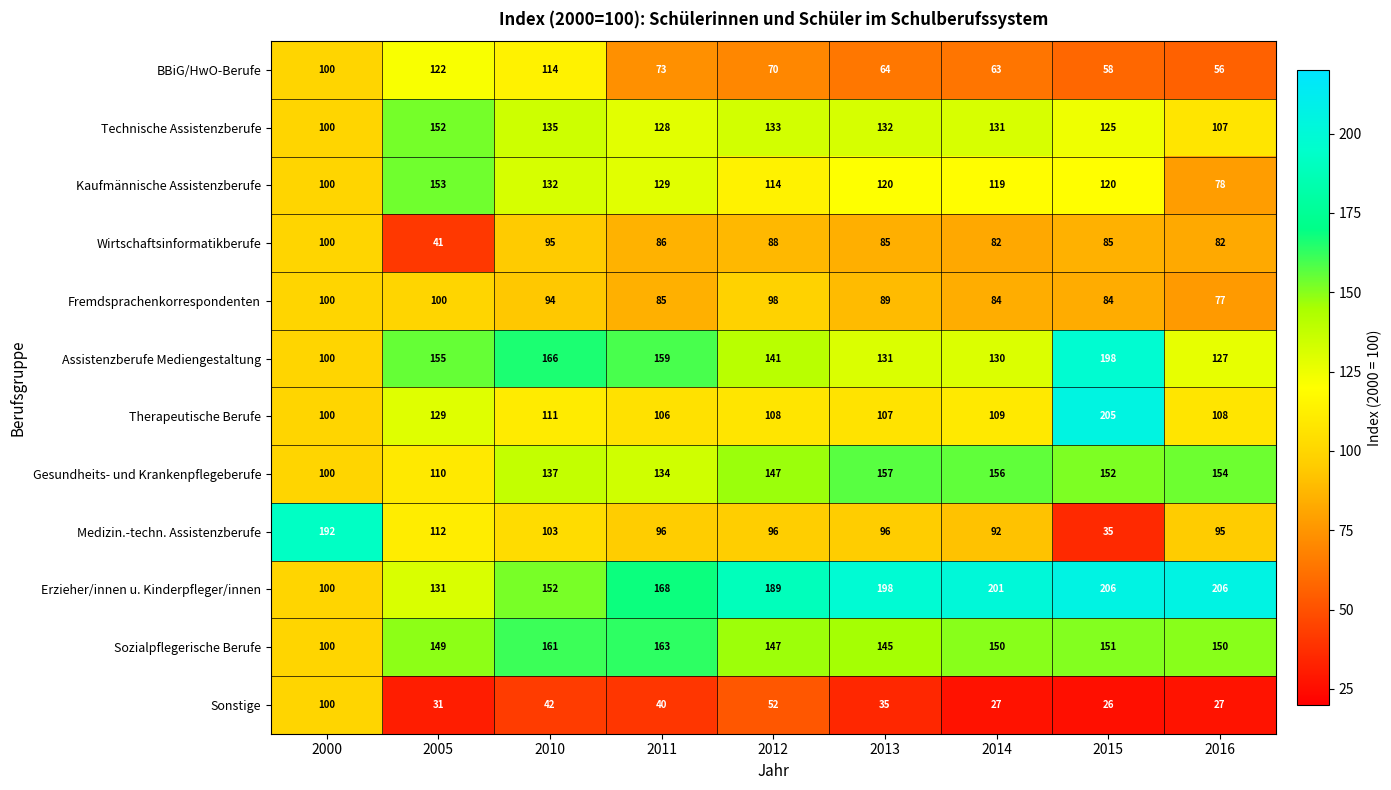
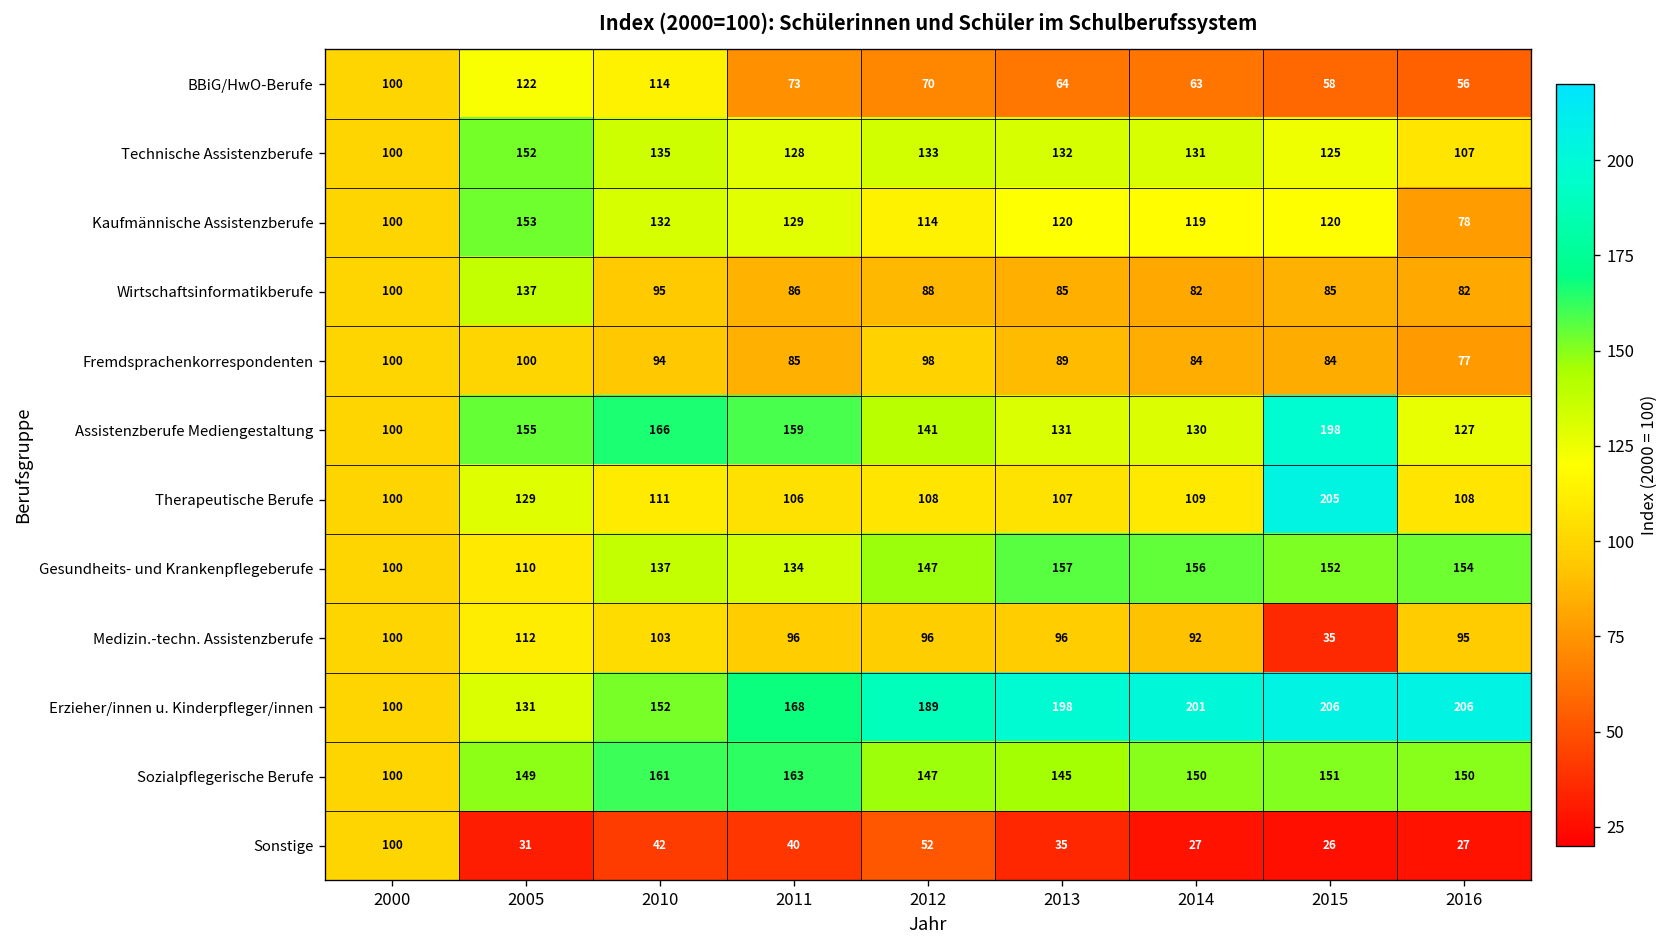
Wirtschaftsinformatikberufe, 2005: 41 -> 137
Medizin.-techn. Assistenzberufe, 2000: 192 -> 100
